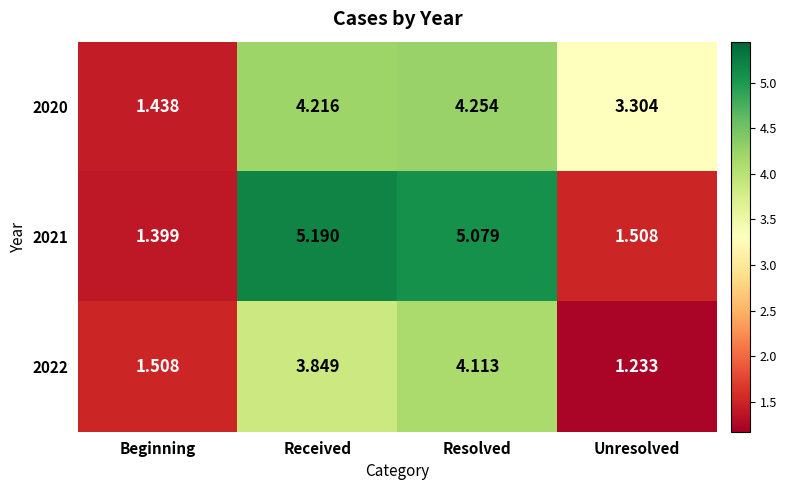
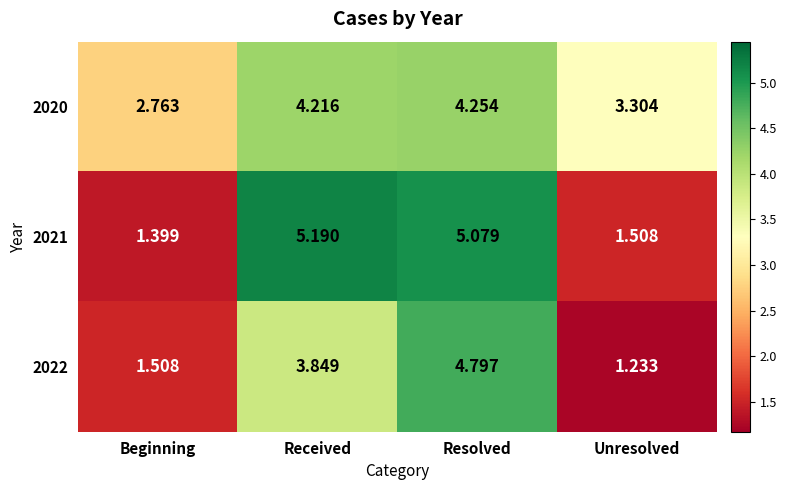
2020, Beginning: 1.438 -> 2.763
2022, Resolved: 4.113 -> 4.797
